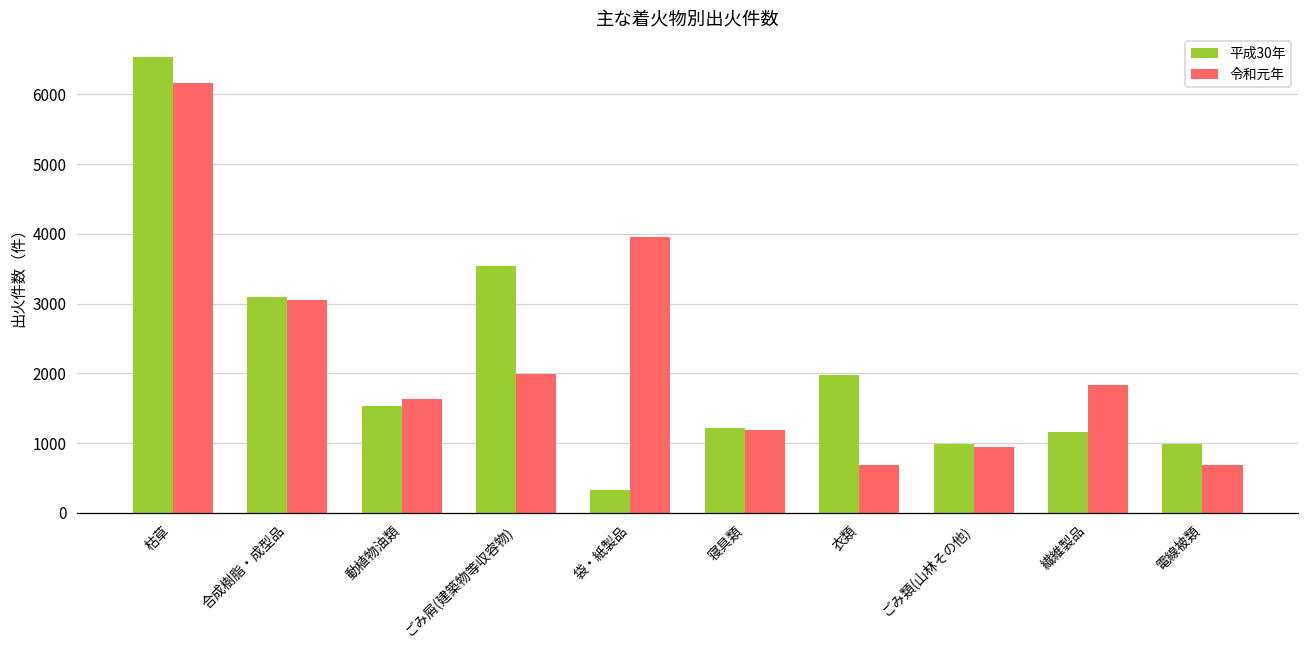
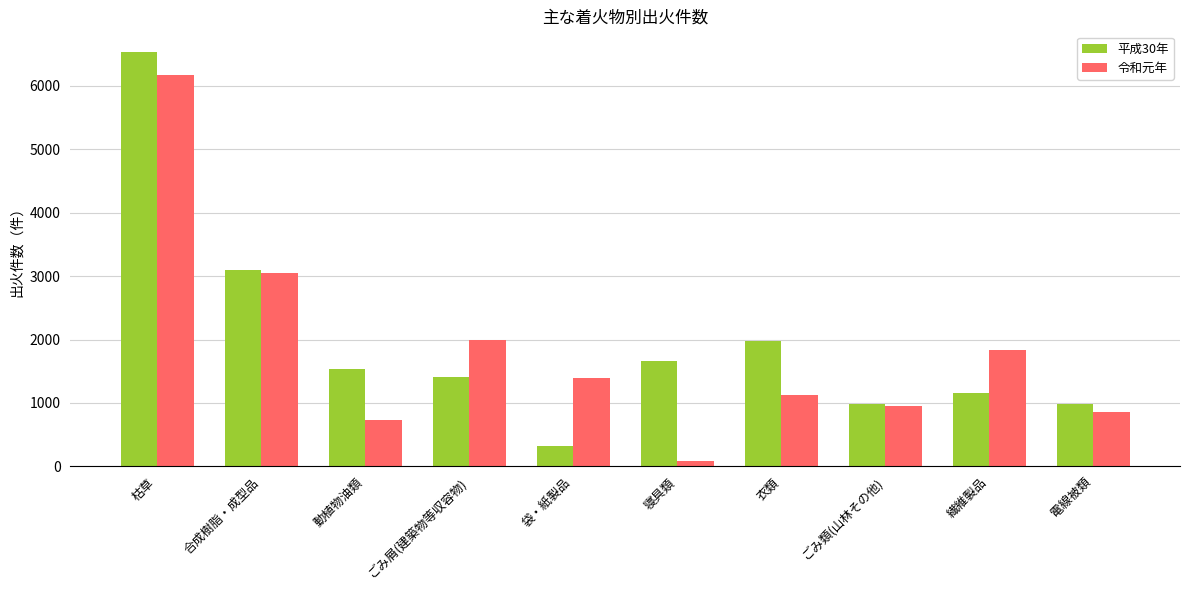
令和元年, 動植物油類: 1600 -> 700
平成30年, ごみ屑(建築物等収容物): 3500 -> 1400
令和元年, 袋・紙製品: 4000 -> 1400
平成30年, 寝具類: 1200 -> 1700
令和元年, 寝具類: 1200 -> 100
令和元年, 衣類: 700 -> 1100
令和元年, 電線被類: 700 -> 900
